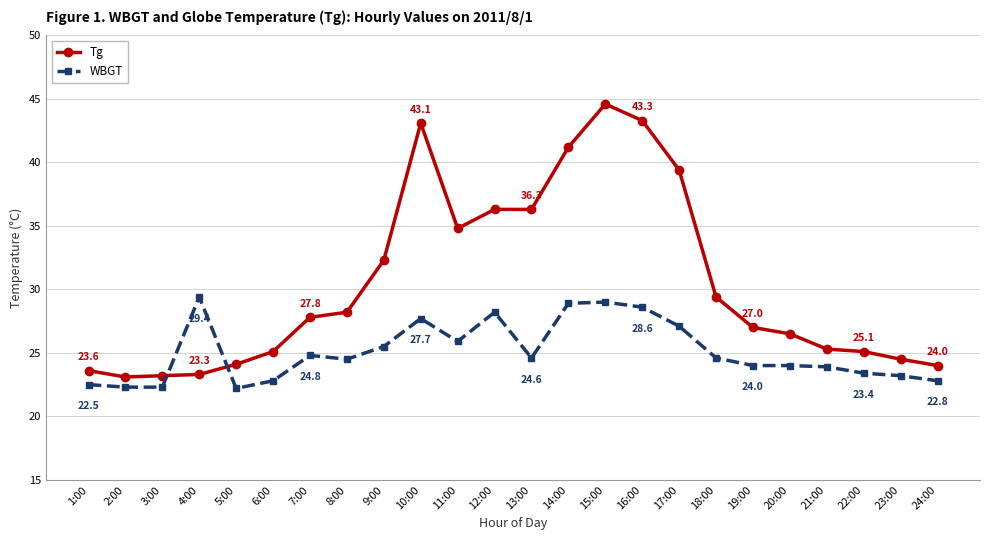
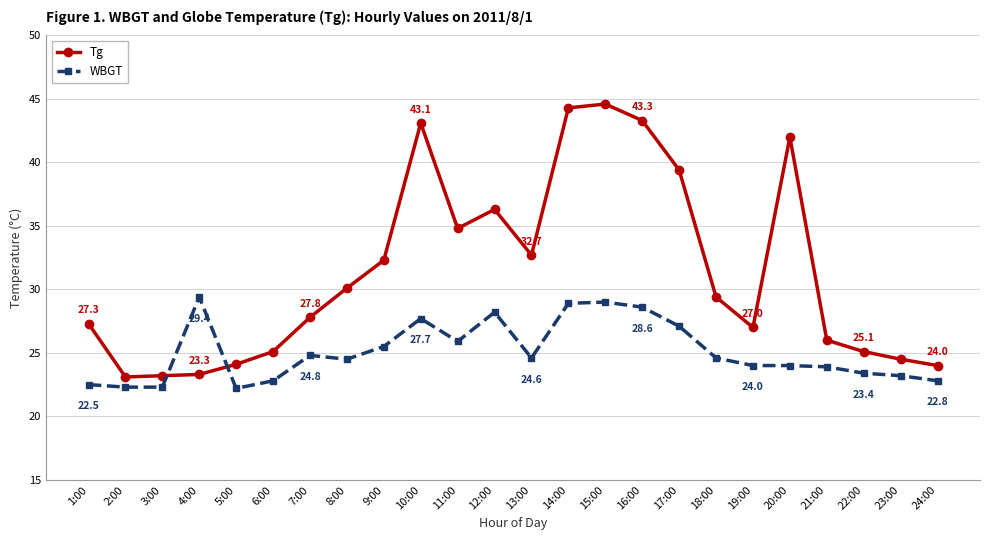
Tg, 1:00: 23.6 -> 27.3
Tg, 8:00: 28.2 -> 30.1
Tg, 13:00: 36.3 -> 32.7
Tg, 14:00: 41.2 -> 44.3
Tg, 20:00: 26.5 -> 42.0
Tg, 21:00: 25.3 -> 26.0
